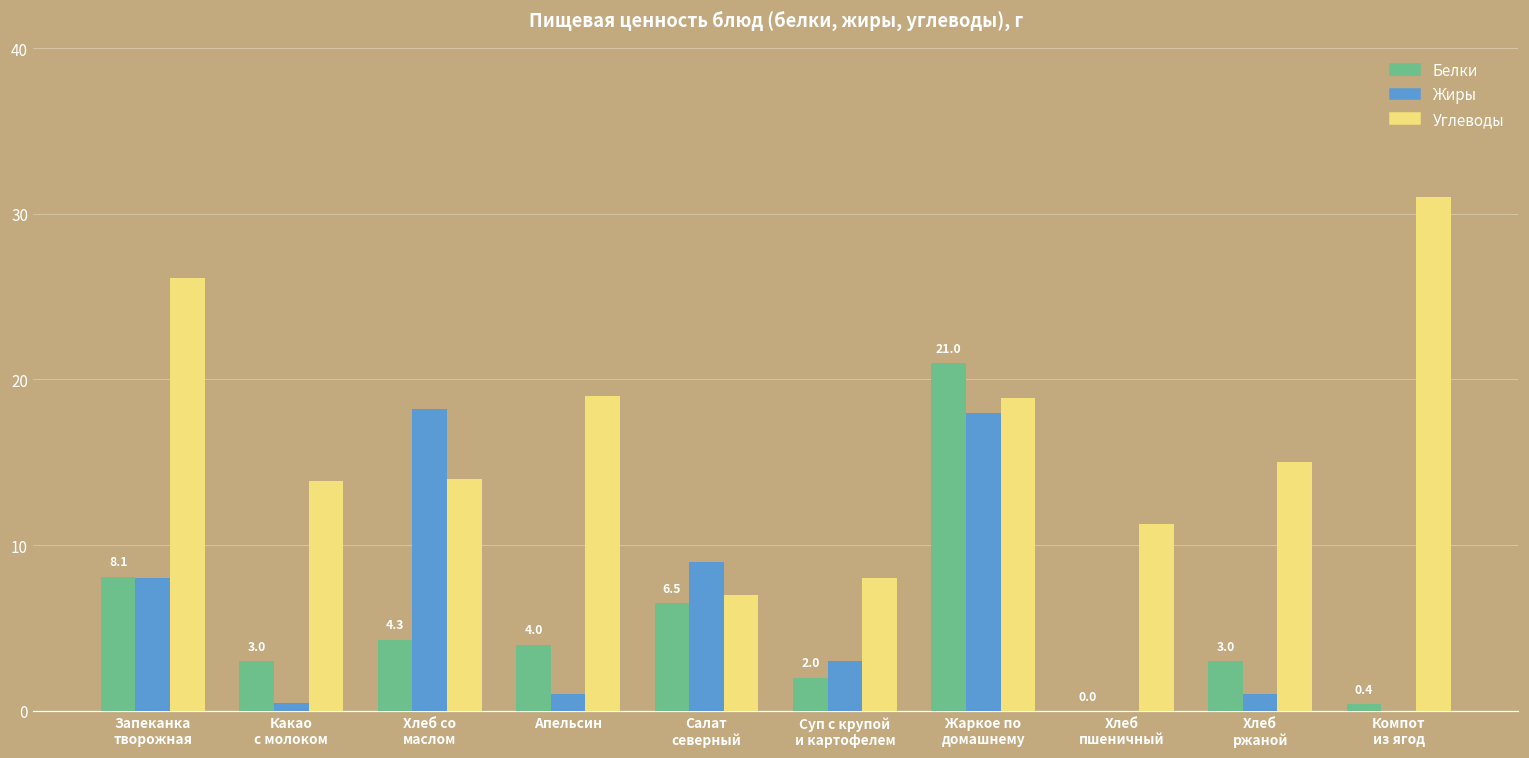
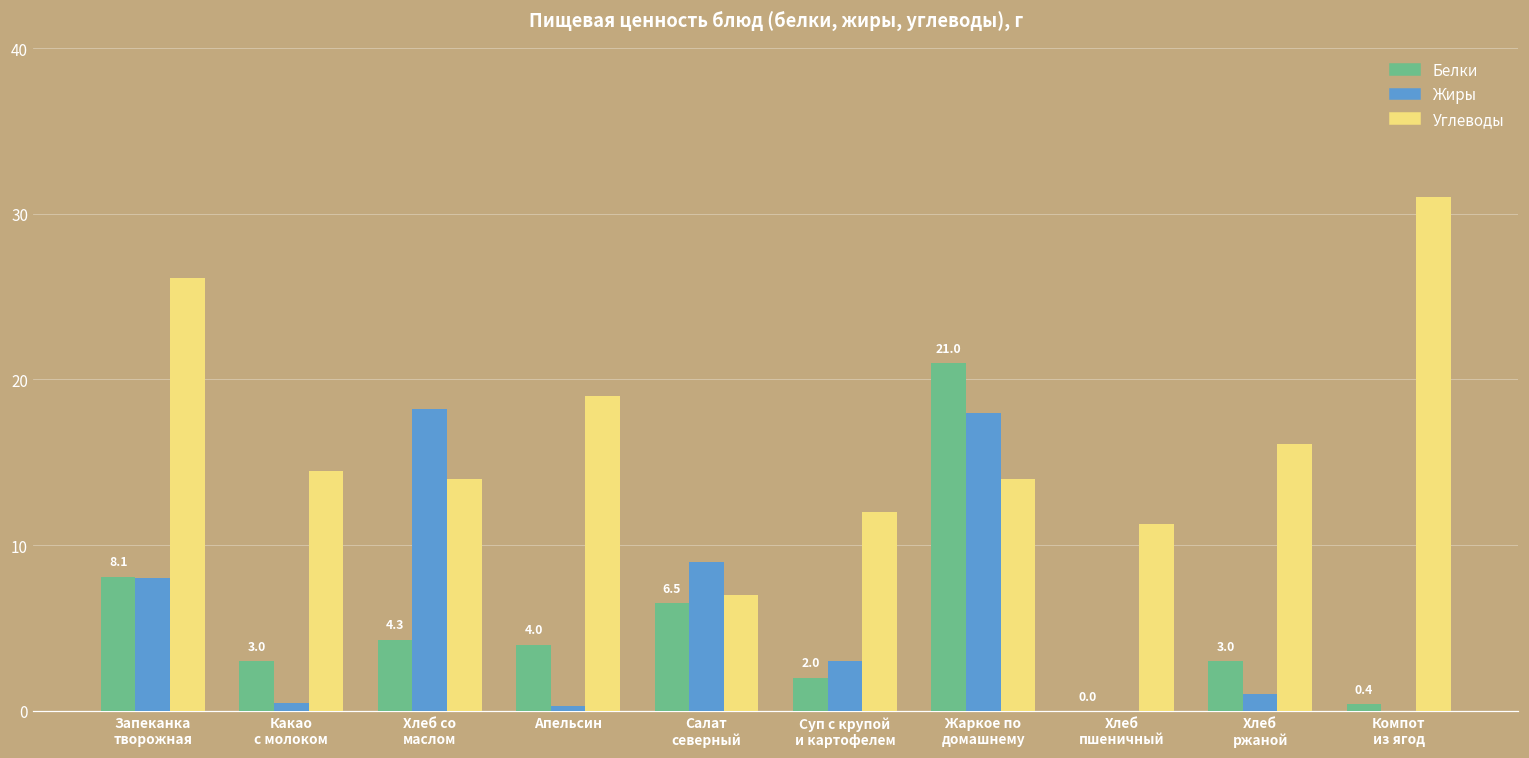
Углеводы, Какао с молоком: 13.9 -> 14.5
Жиры, Апельсин: 1.0 -> 0.3
Углеводы, Суп с крупой и картофелем: 8 -> 12
Углеводы, Жаркое по домашнему: 18.9 -> 14.0
Углеводы, Хлеб ржаной: 15.0 -> 16.1
